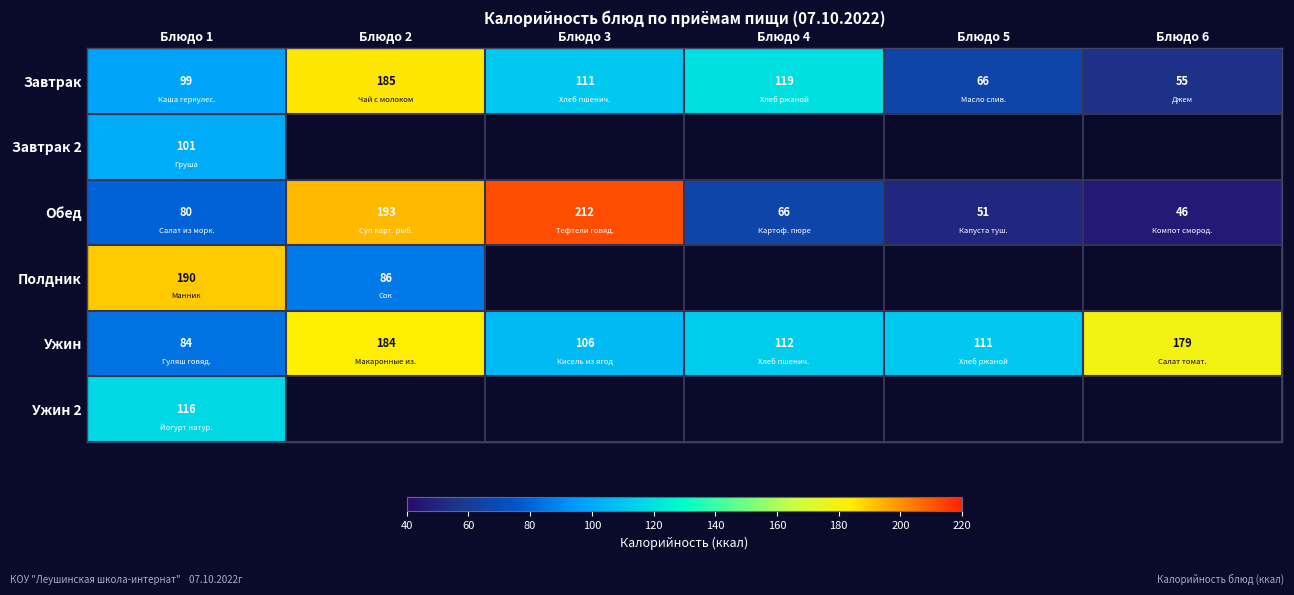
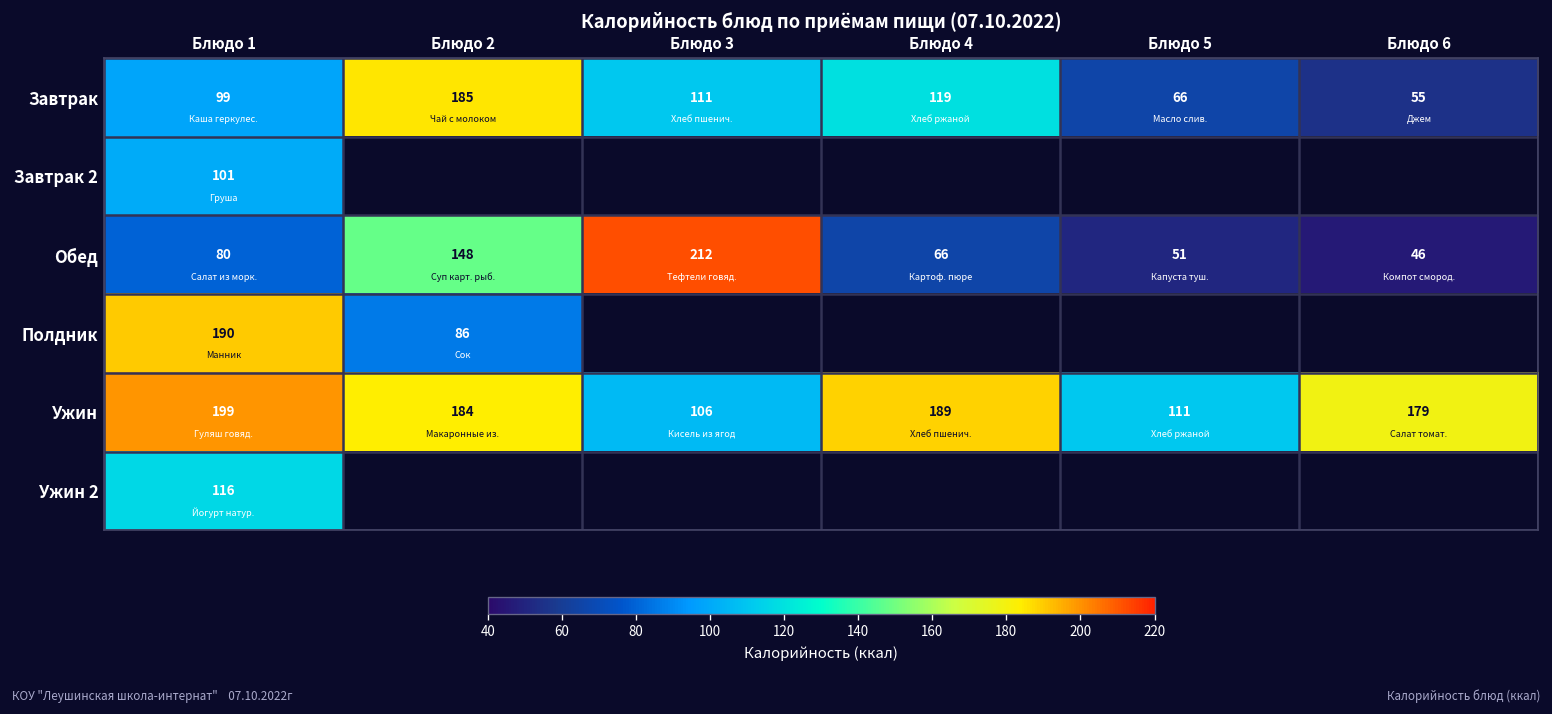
Обед, Блюдо 2: 193 -> 148
Ужин, Блюдо 1: 84 -> 199
Ужин, Блюдо 4: 112 -> 189
